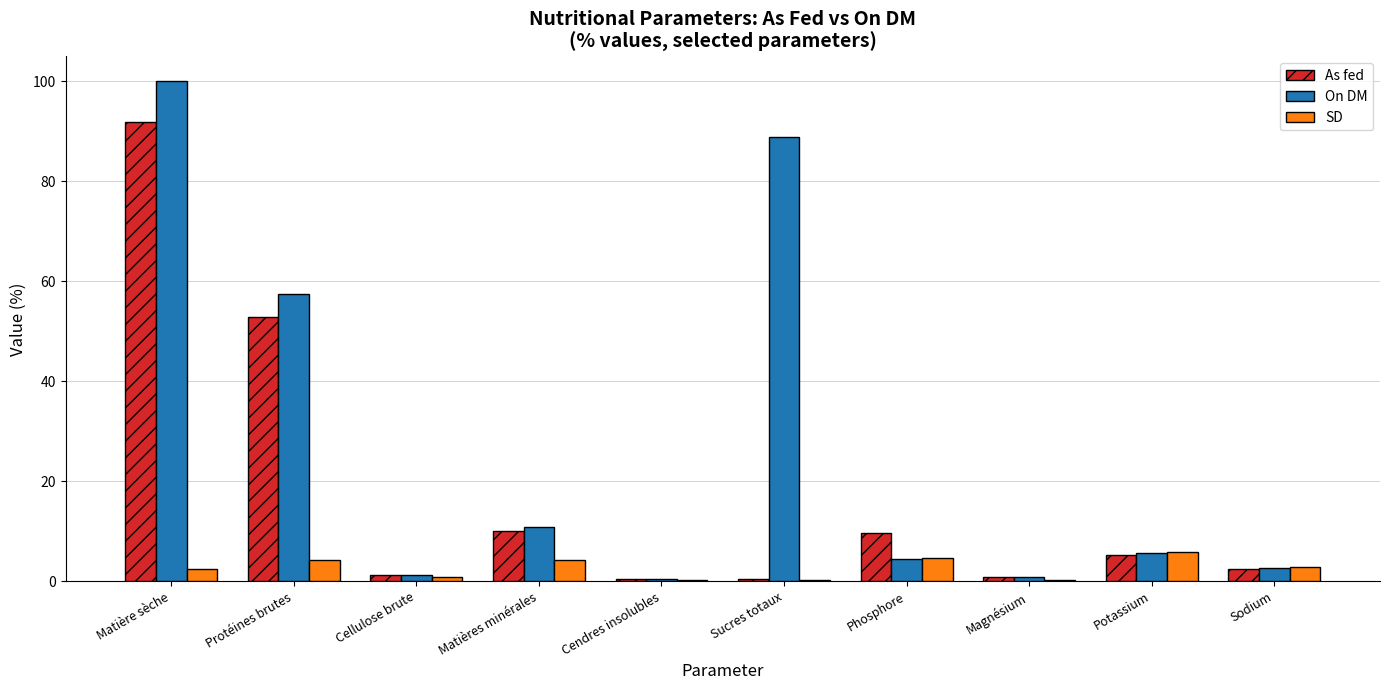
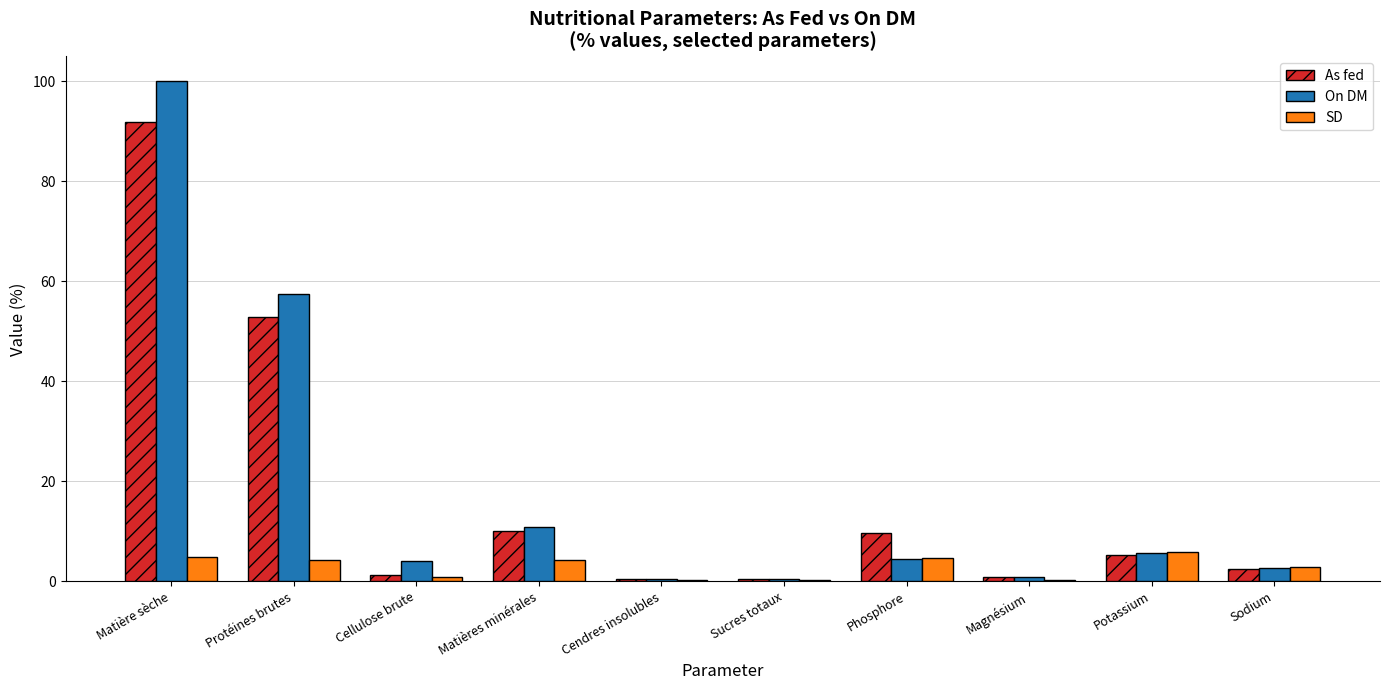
SD, Matière sèche: 3 -> 5
On DM, Cellulose brute: 1 -> 4
On DM, Sucres totaux: 89 -> 0
